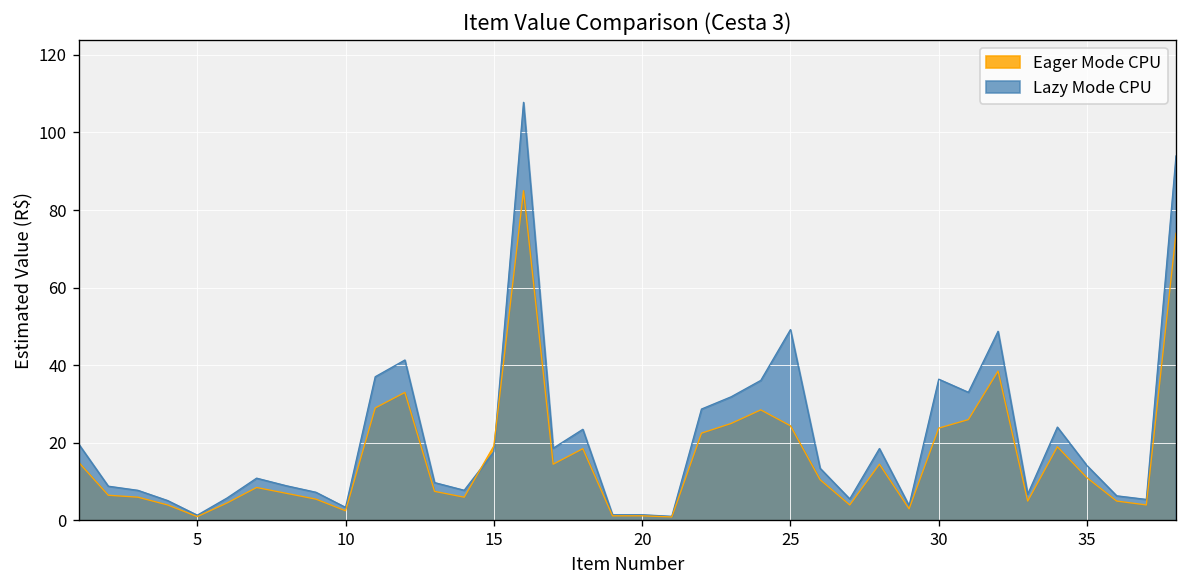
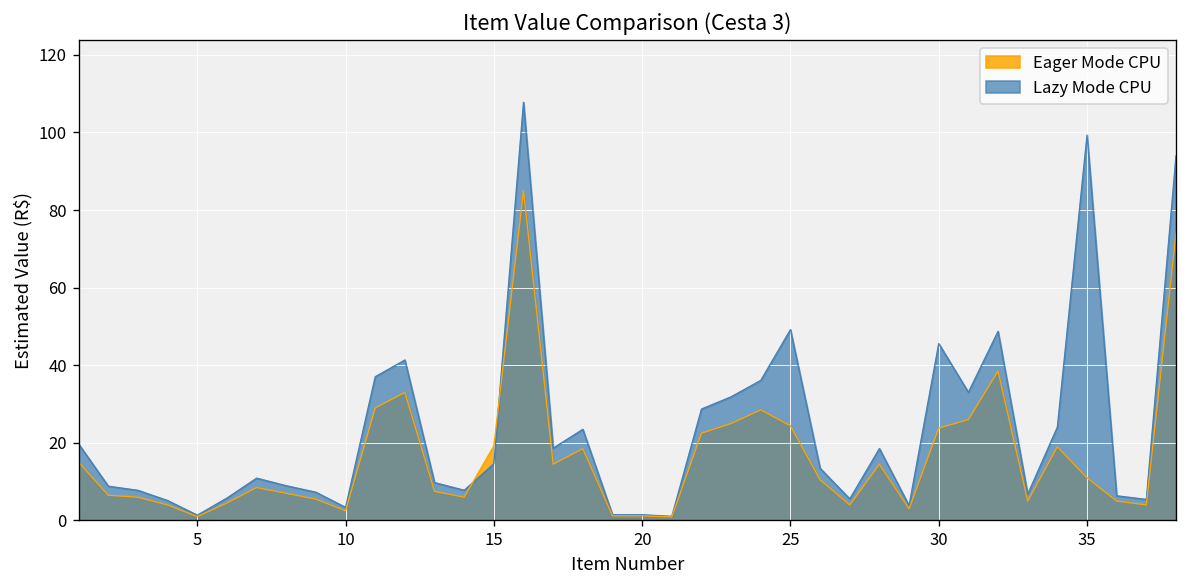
Lazy Mode CPU, 15: 18 -> 15
Lazy Mode CPU, 30: 36 -> 46
Lazy Mode CPU, 35: 14 -> 99
